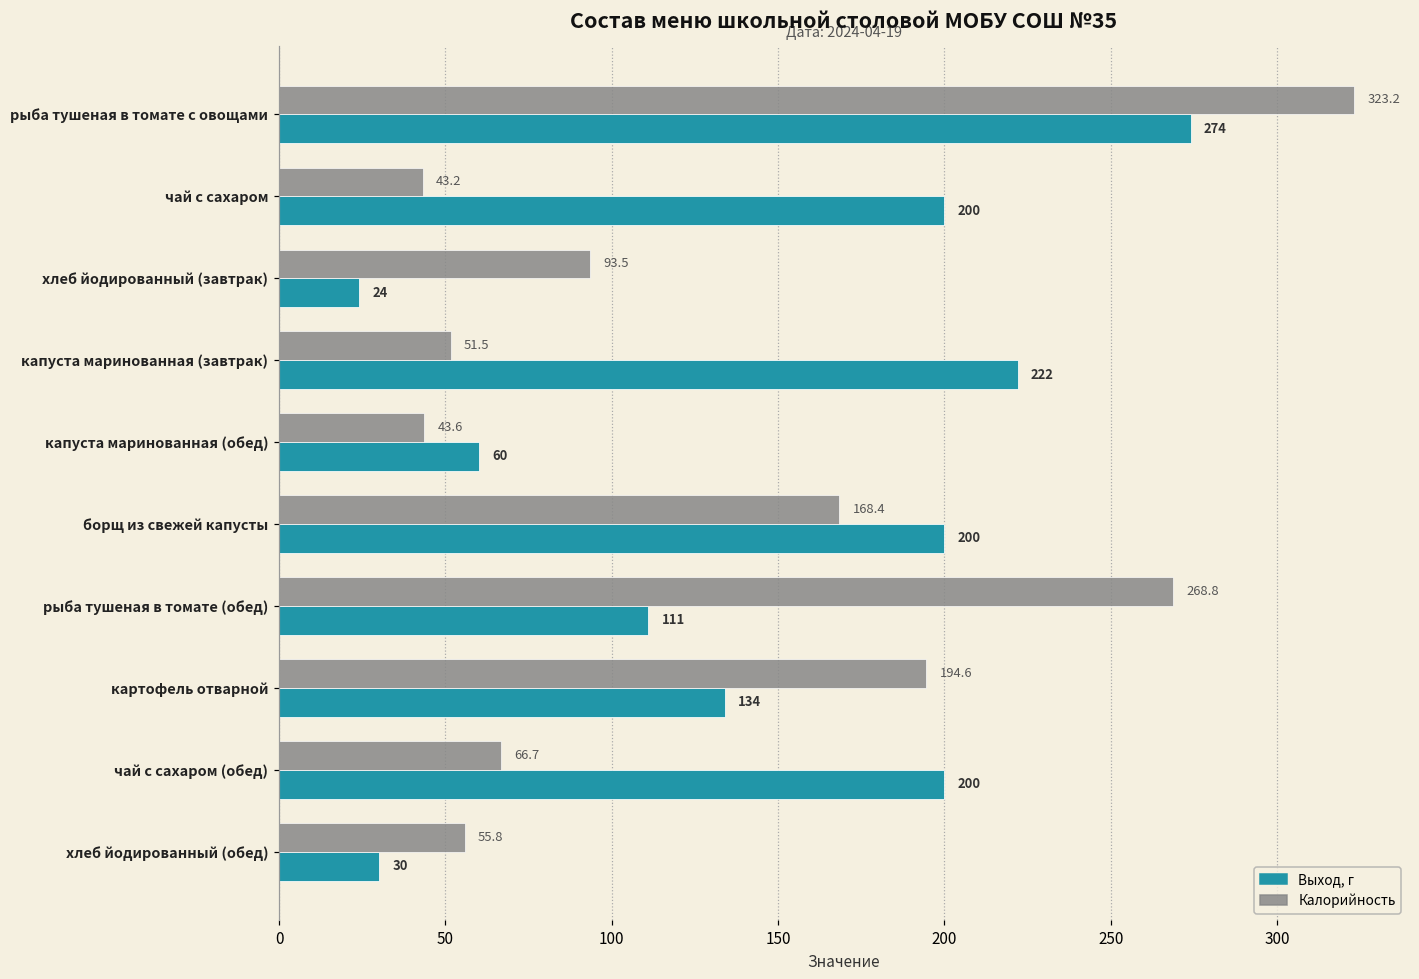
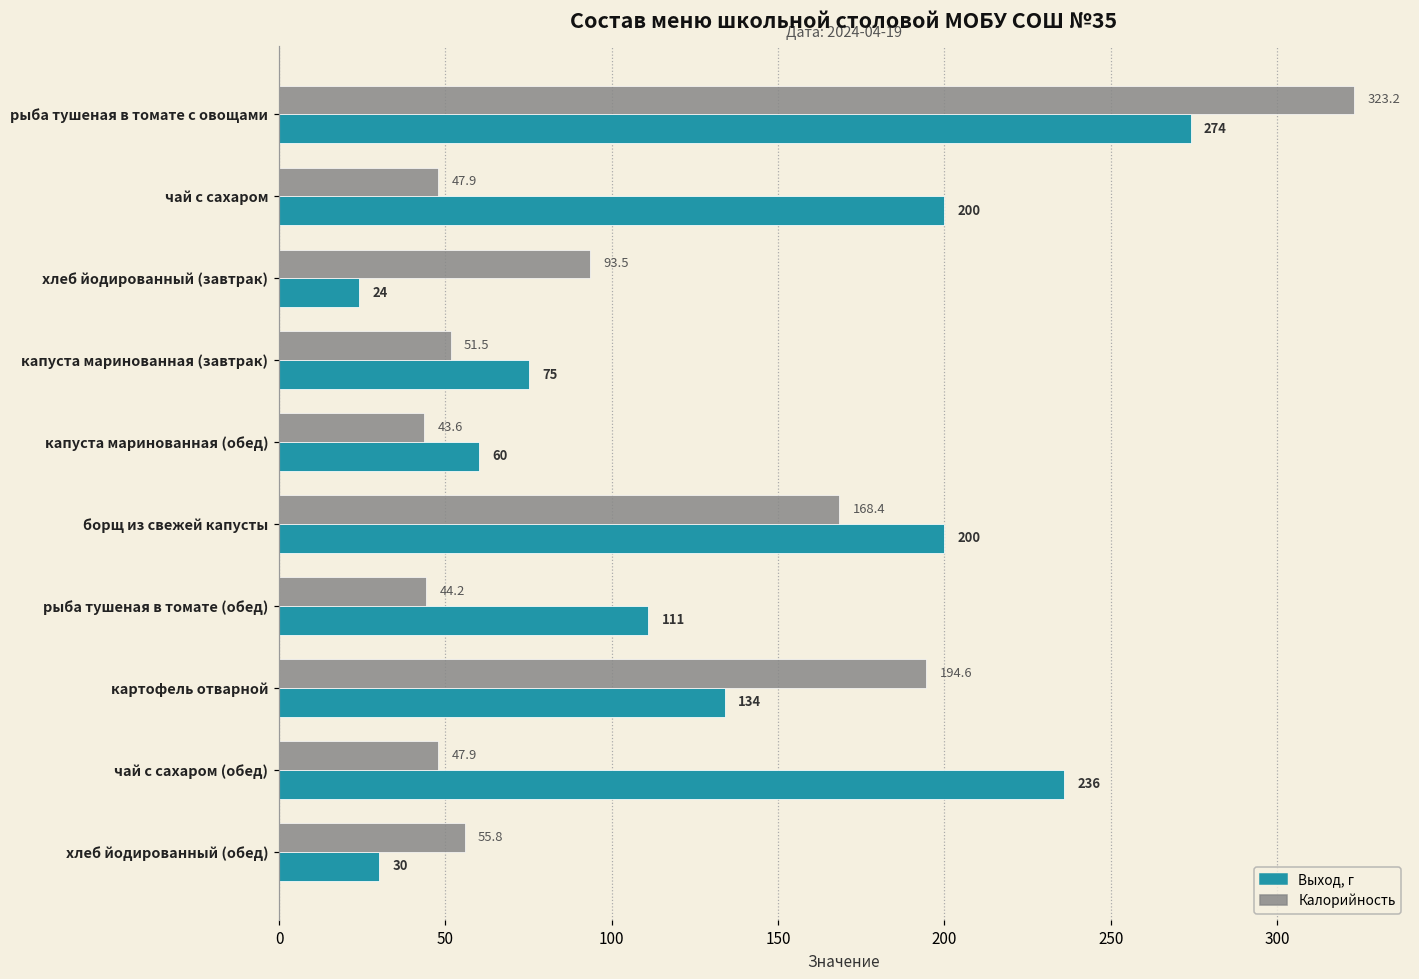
Калорийность, чай с сахаром: 43.2 -> 47.9
Выход, г, капуста маринованная (завтрак): 222 -> 75
Калорийность, рыба тушеная в томате (обед): 268.8 -> 44.2
Калорийность, чай с сахаром (обед): 66.7 -> 47.9
Выход, г, чай с сахаром (обед): 200 -> 236
